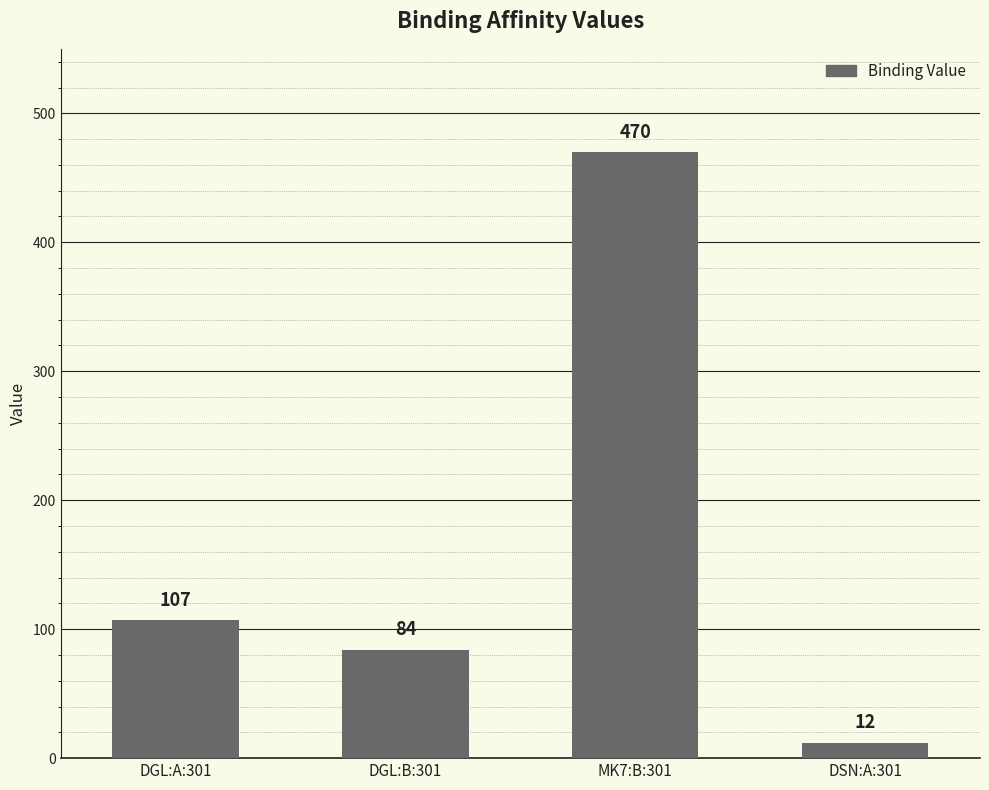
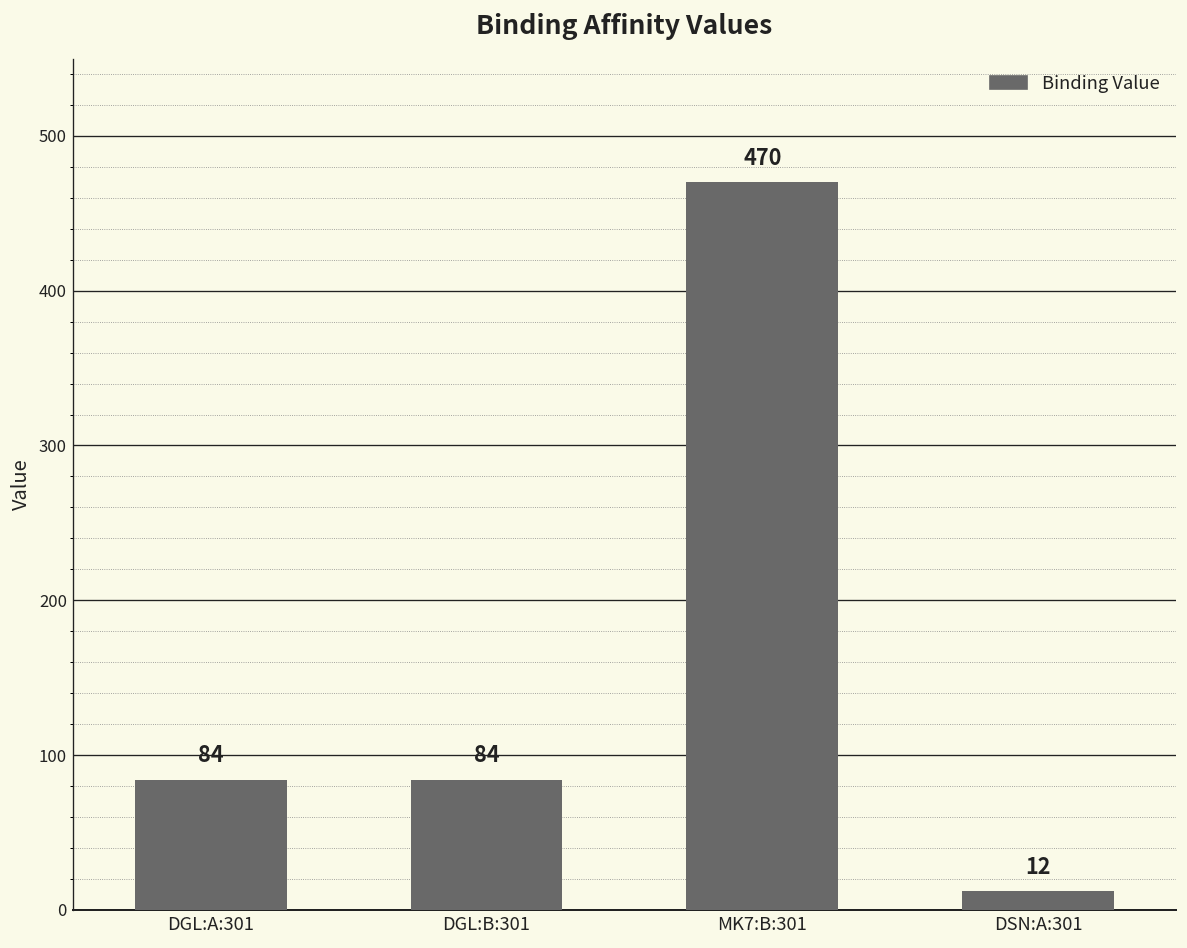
DGL:A:301: 107 -> 84
